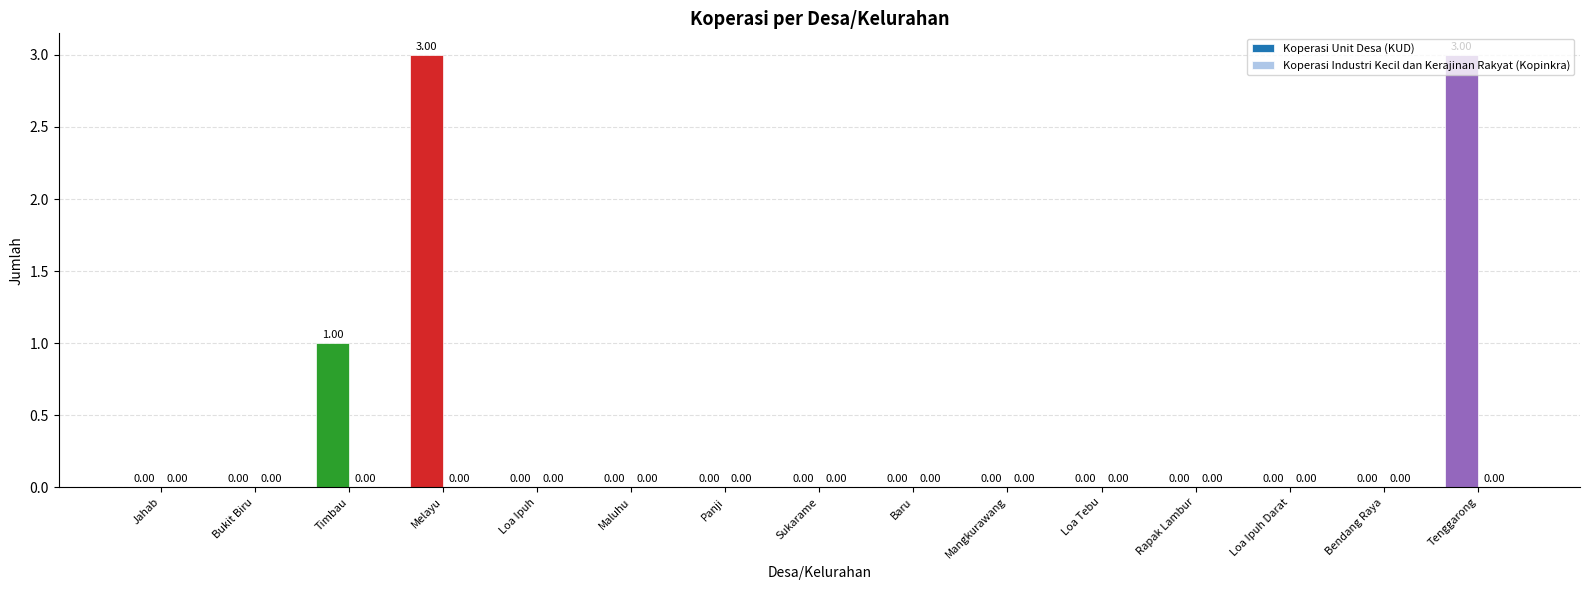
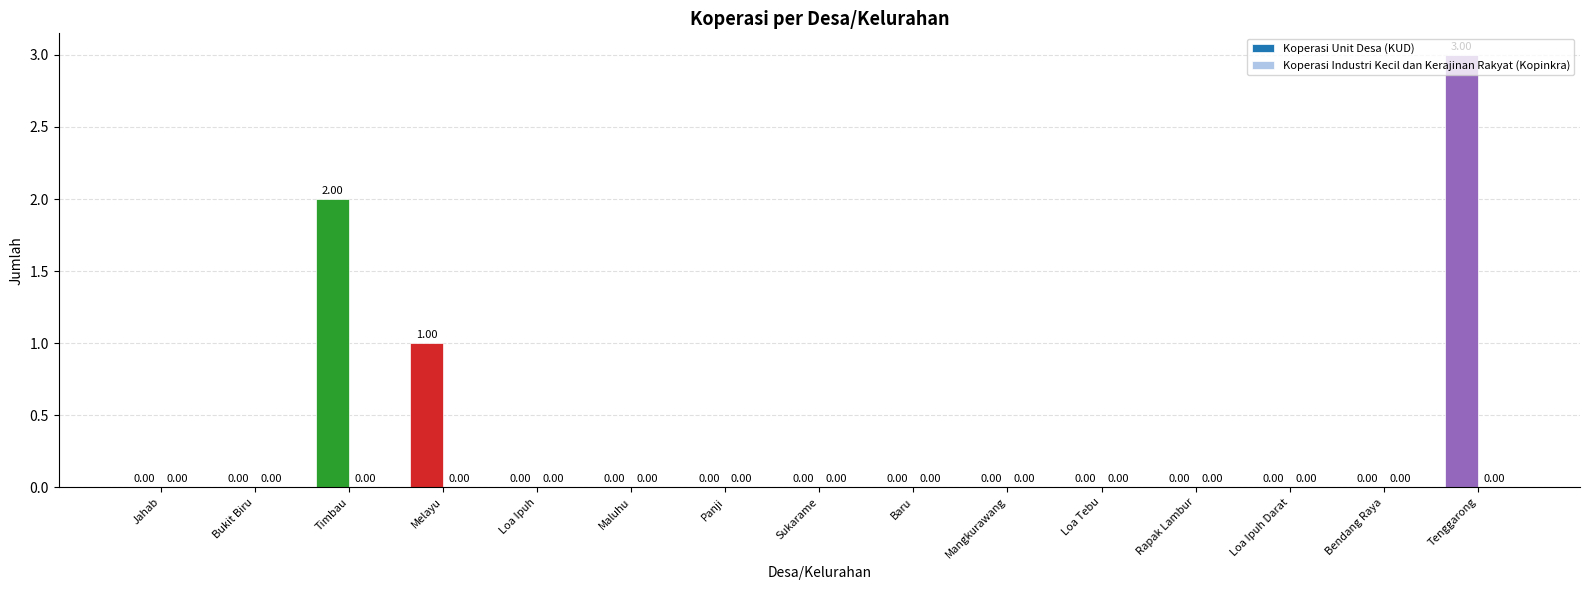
Koperasi Unit Desa (KUD), Timbau: 1.00 -> 2.00
Koperasi Unit Desa (KUD), Melayu: 3.00 -> 1.00
